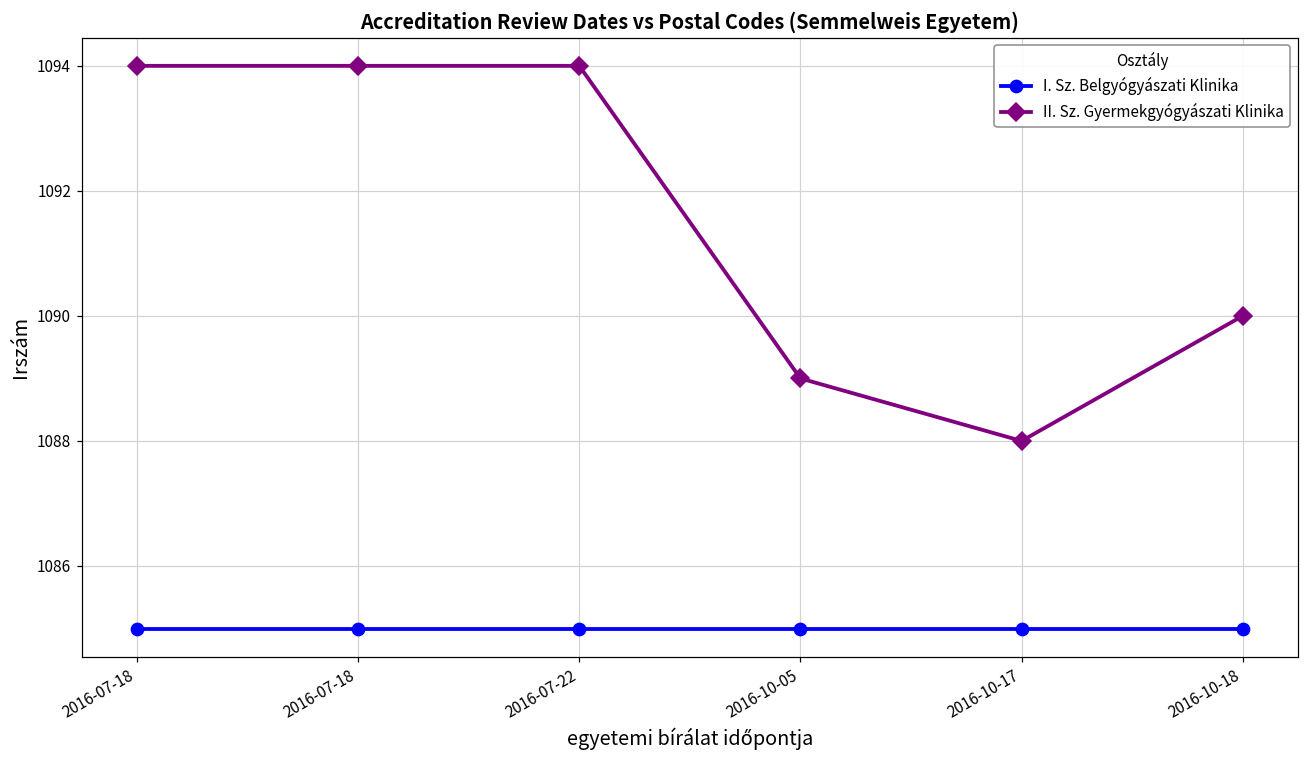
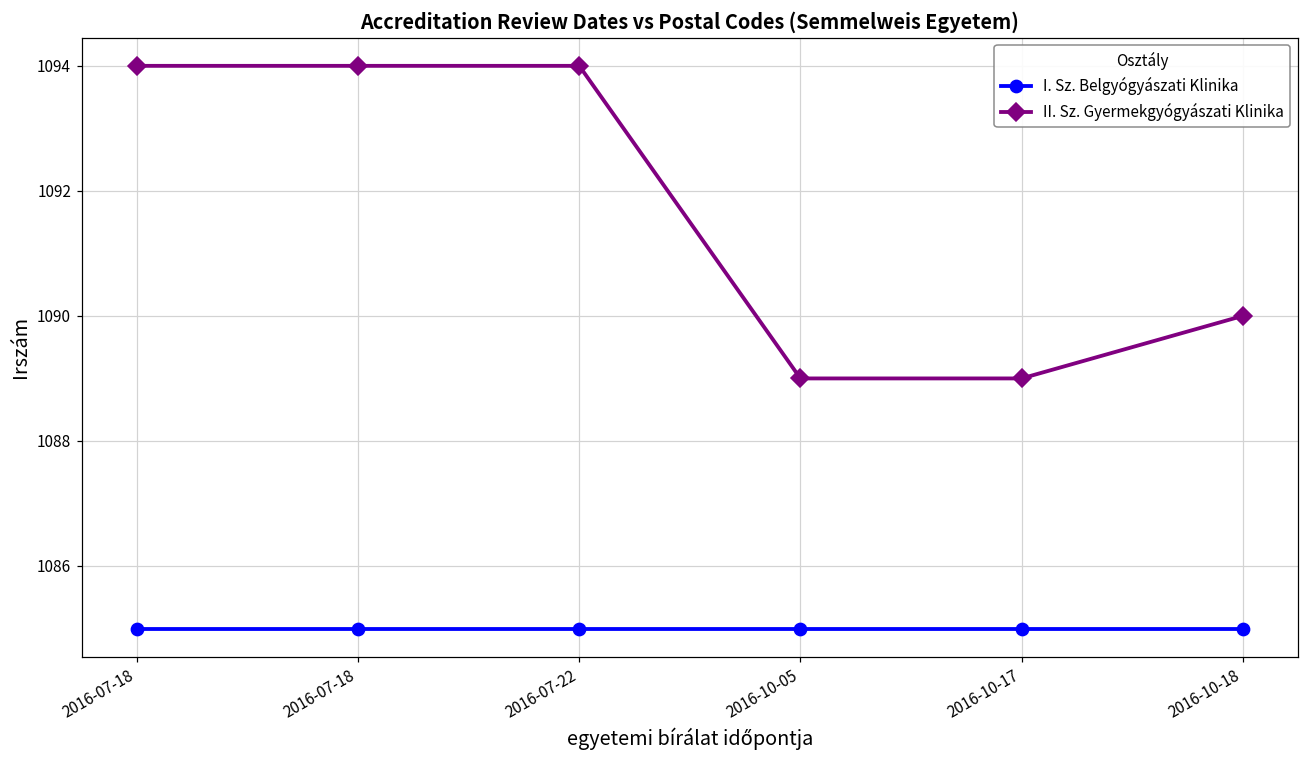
II. Sz. Gyermekgyógyászati Klinika, 2016-10-17: 1088 -> 1089
